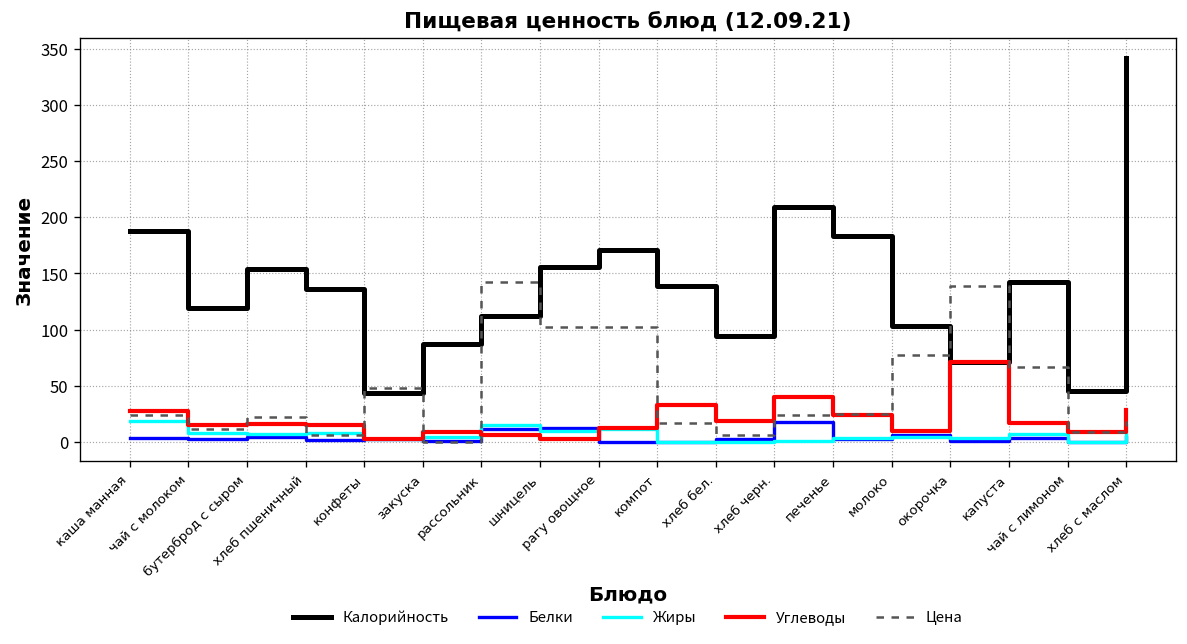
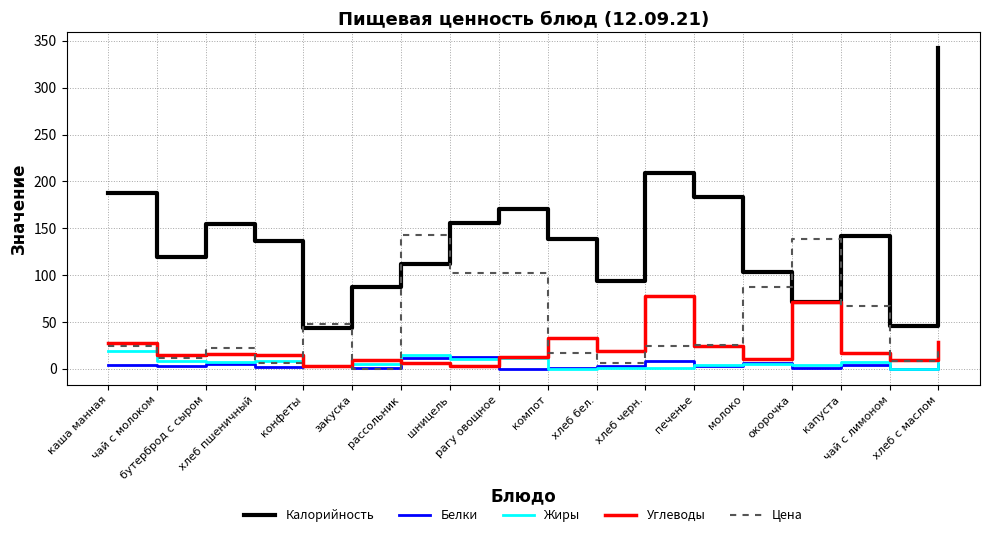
Белки, хлеб черн.: 20 -> 10
Углеводы, хлеб черн.: 40 -> 80
Цена, молоко: 80 -> 90
